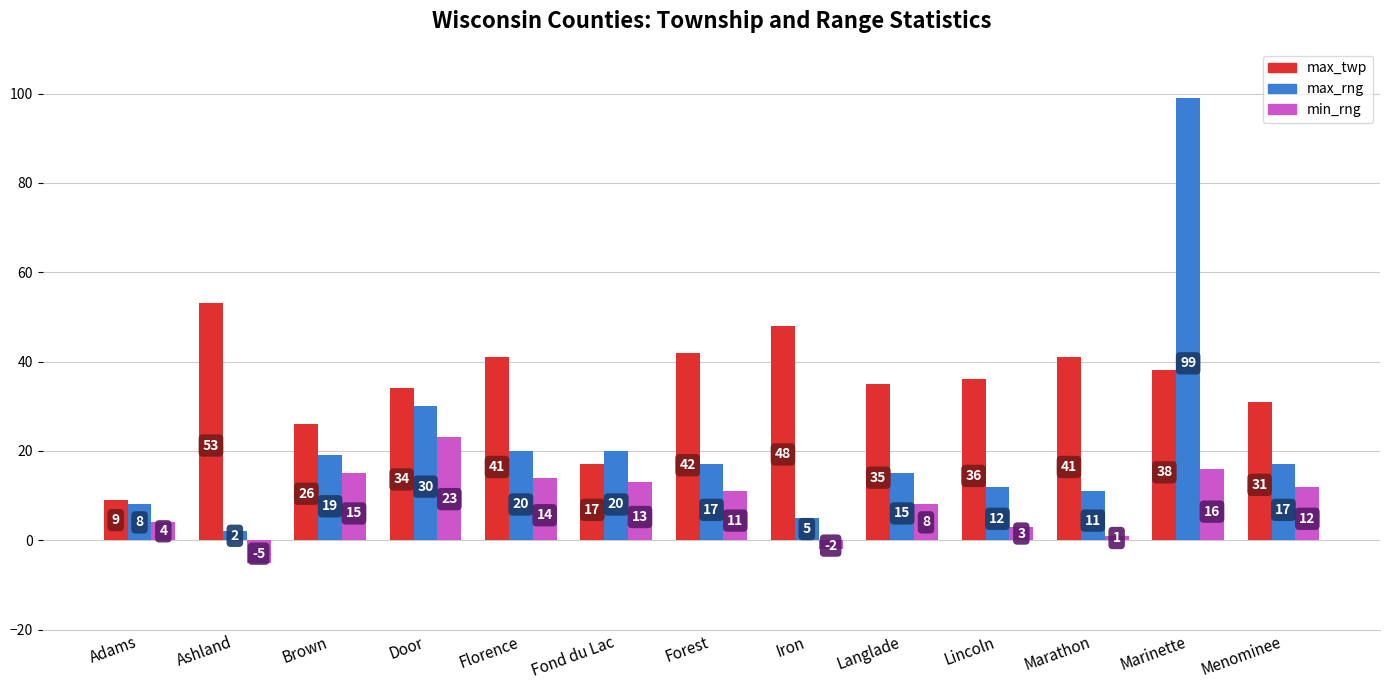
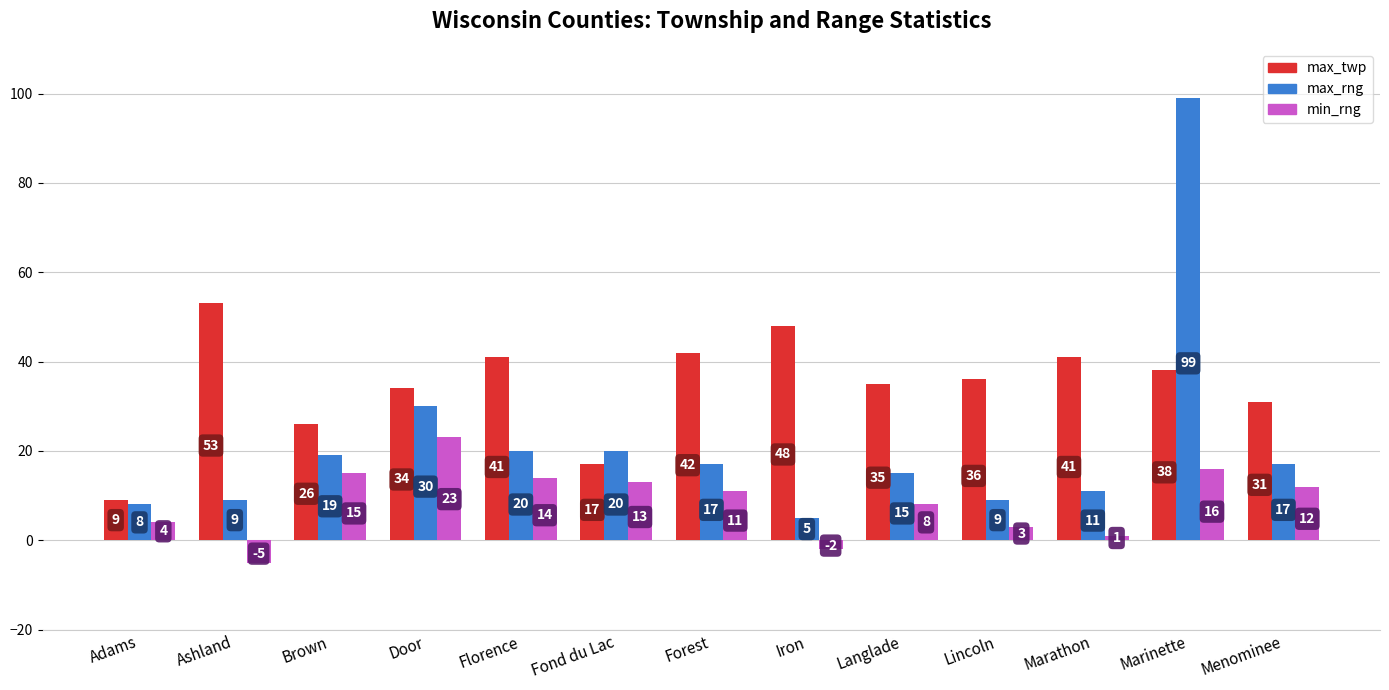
max_rng, Ashland: 2 -> 9
max_rng, Lincoln: 12 -> 9
